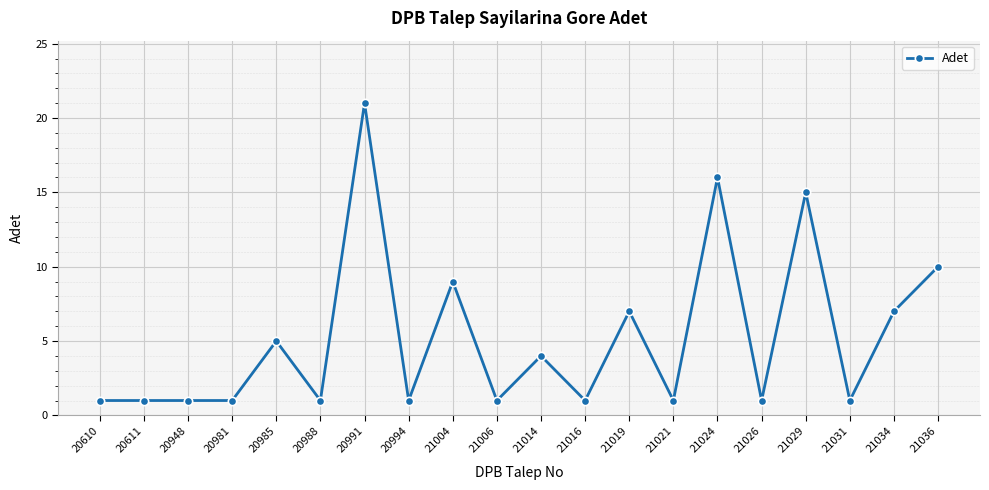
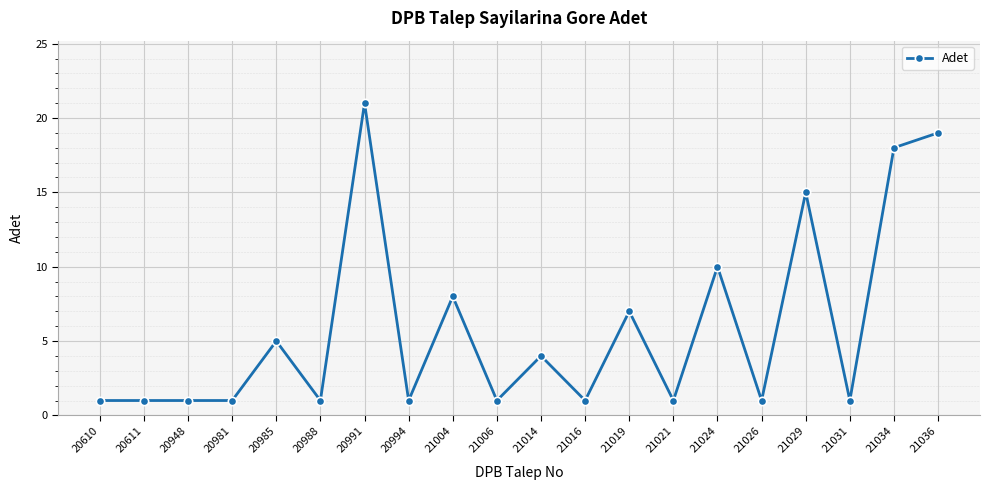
21004: 9 -> 8
21024: 16 -> 10
21034: 7 -> 18
21036: 10 -> 19
